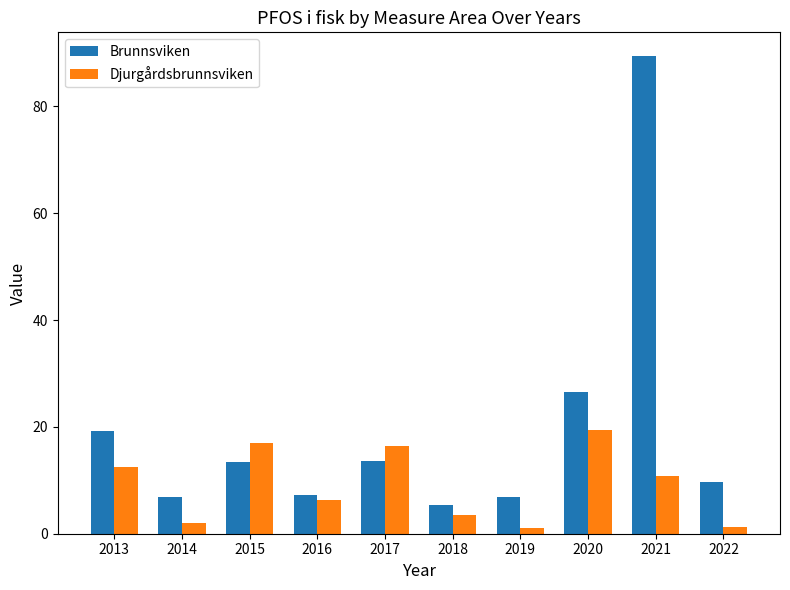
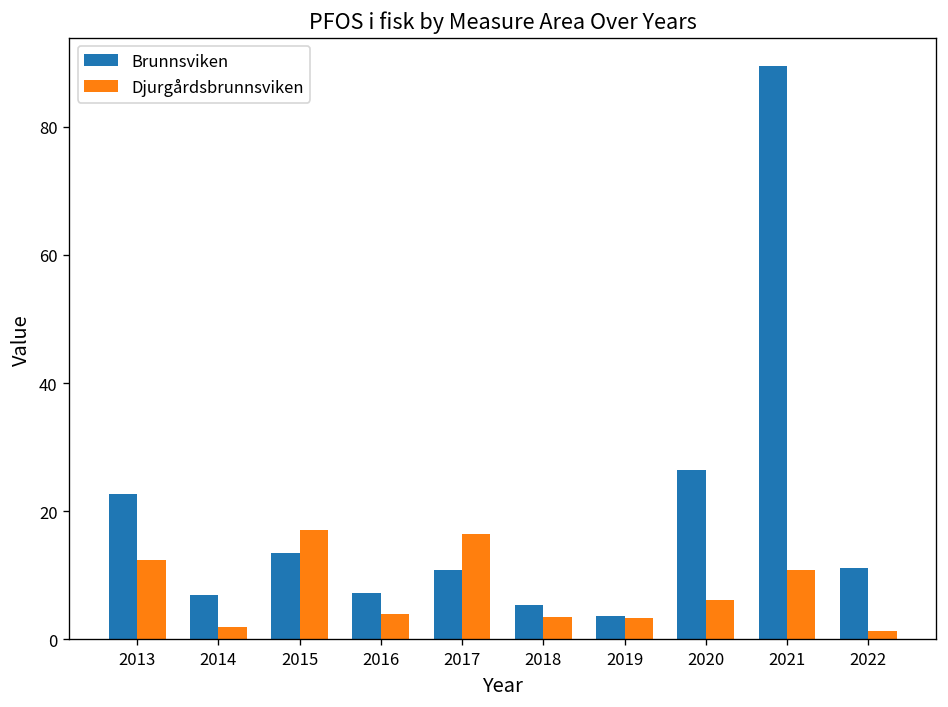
Brunnsviken, 2013: 19 -> 23
Djurgårdsbrunnsviken, 2016: 6 -> 4
Brunnsviken, 2017: 14 -> 11
Brunnsviken, 2019: 7 -> 4
Djurgårdsbrunnsviken, 2019: 1 -> 3
Djurgårdsbrunnsviken, 2020: 19 -> 6
Brunnsviken, 2022: 10 -> 11
